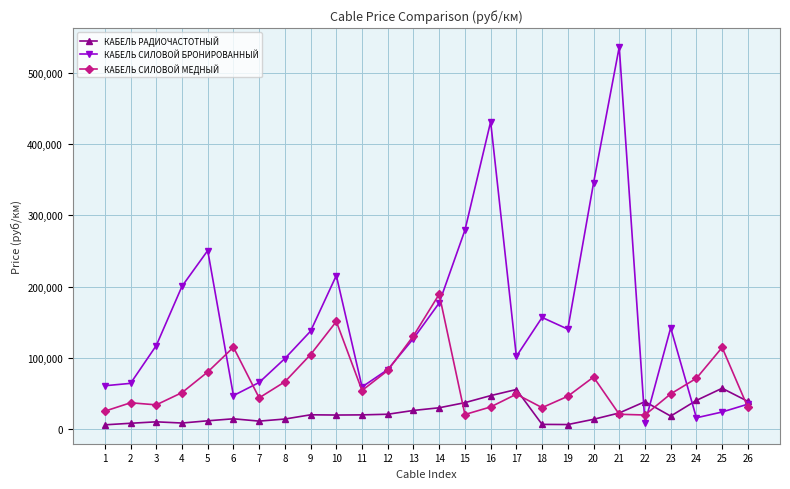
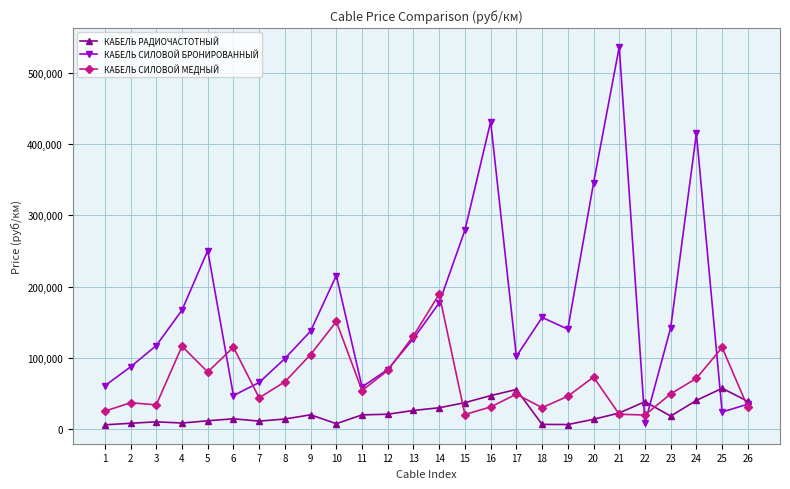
КАБЕЛЬ СИЛОВОЙ БРОНИРОВАННЫЙ, 2: 60,000 -> 90,000
КАБЕЛЬ СИЛОВОЙ БРОНИРОВАННЫЙ, 4: 200,000 -> 170,000
КАБЕЛЬ СИЛОВОЙ МЕДНЫЙ, 4: 50,000 -> 120,000
КАБЕЛЬ РАДИОЧАСТОТНЫЙ, 10: 20,000 -> 10,000
КАБЕЛЬ СИЛОВОЙ БРОНИРОВАННЫЙ, 24: 20,000 -> 410,000
